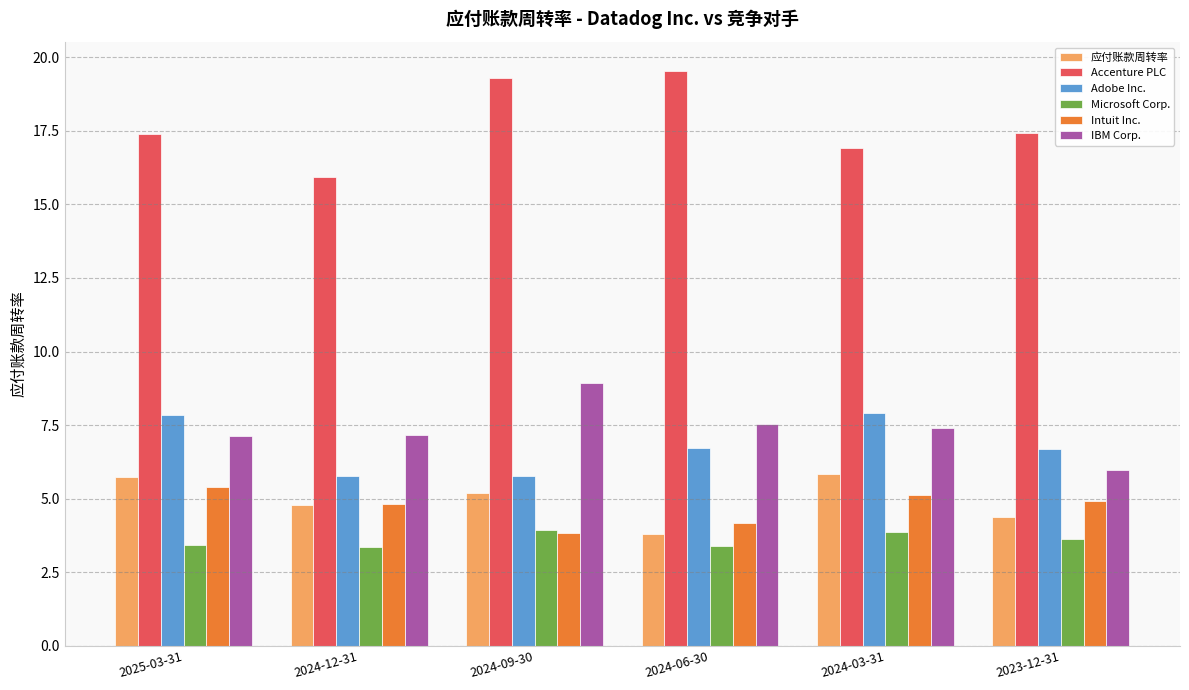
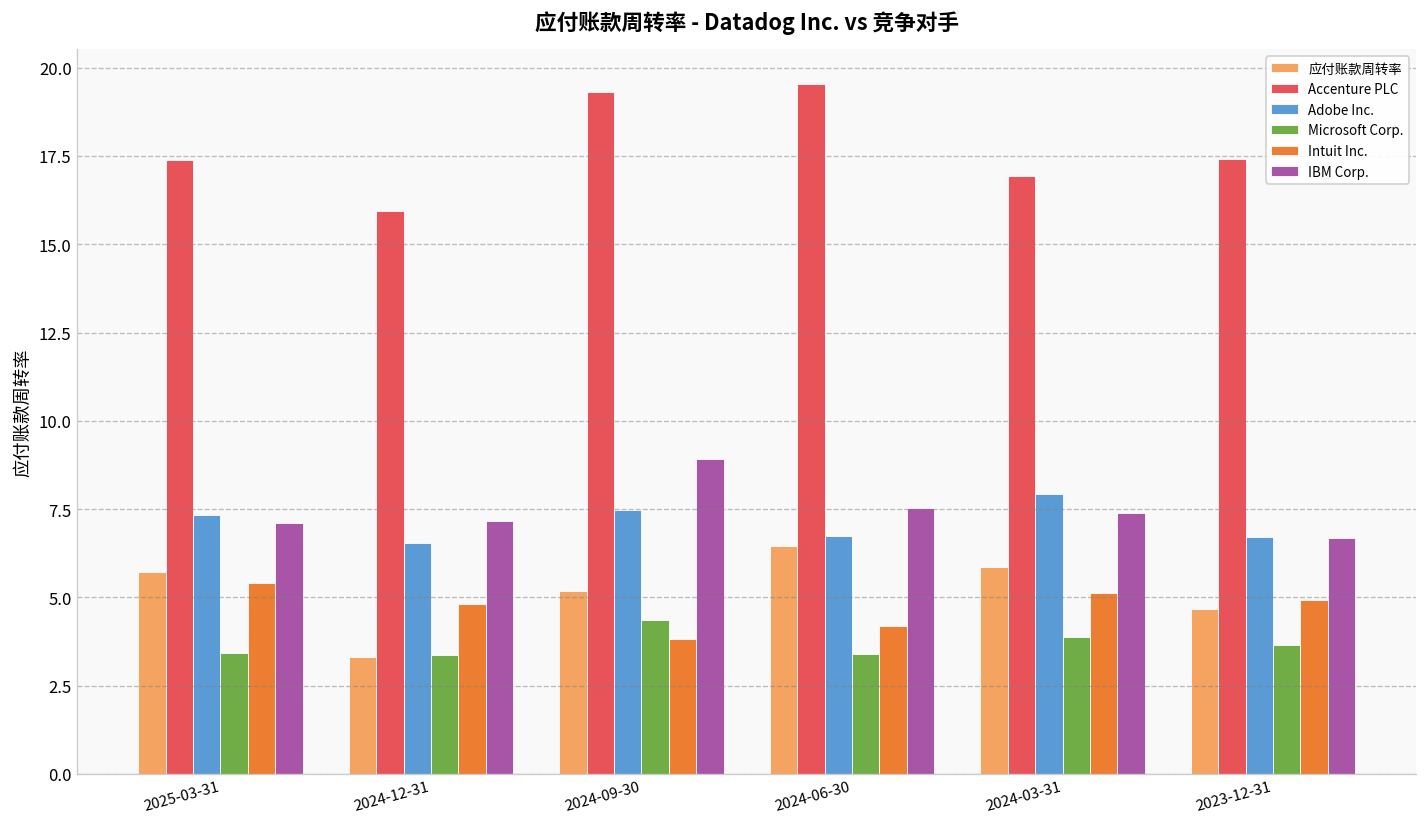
Adobe Inc., 2025-03-31: 7.8 -> 7.3
应付账款周转率, 2024-12-31: 4.8 -> 3.3
Adobe Inc., 2024-12-31: 5.8 -> 6.5
Adobe Inc., 2024-09-30: 5.8 -> 7.5
Microsoft Corp., 2024-09-30: 3.9 -> 4.4
应付账款周转率, 2024-06-30: 3.8 -> 6.5
应付账款周转率, 2023-12-31: 4.4 -> 4.7
IBM Corp., 2023-12-31: 6.0 -> 6.7
